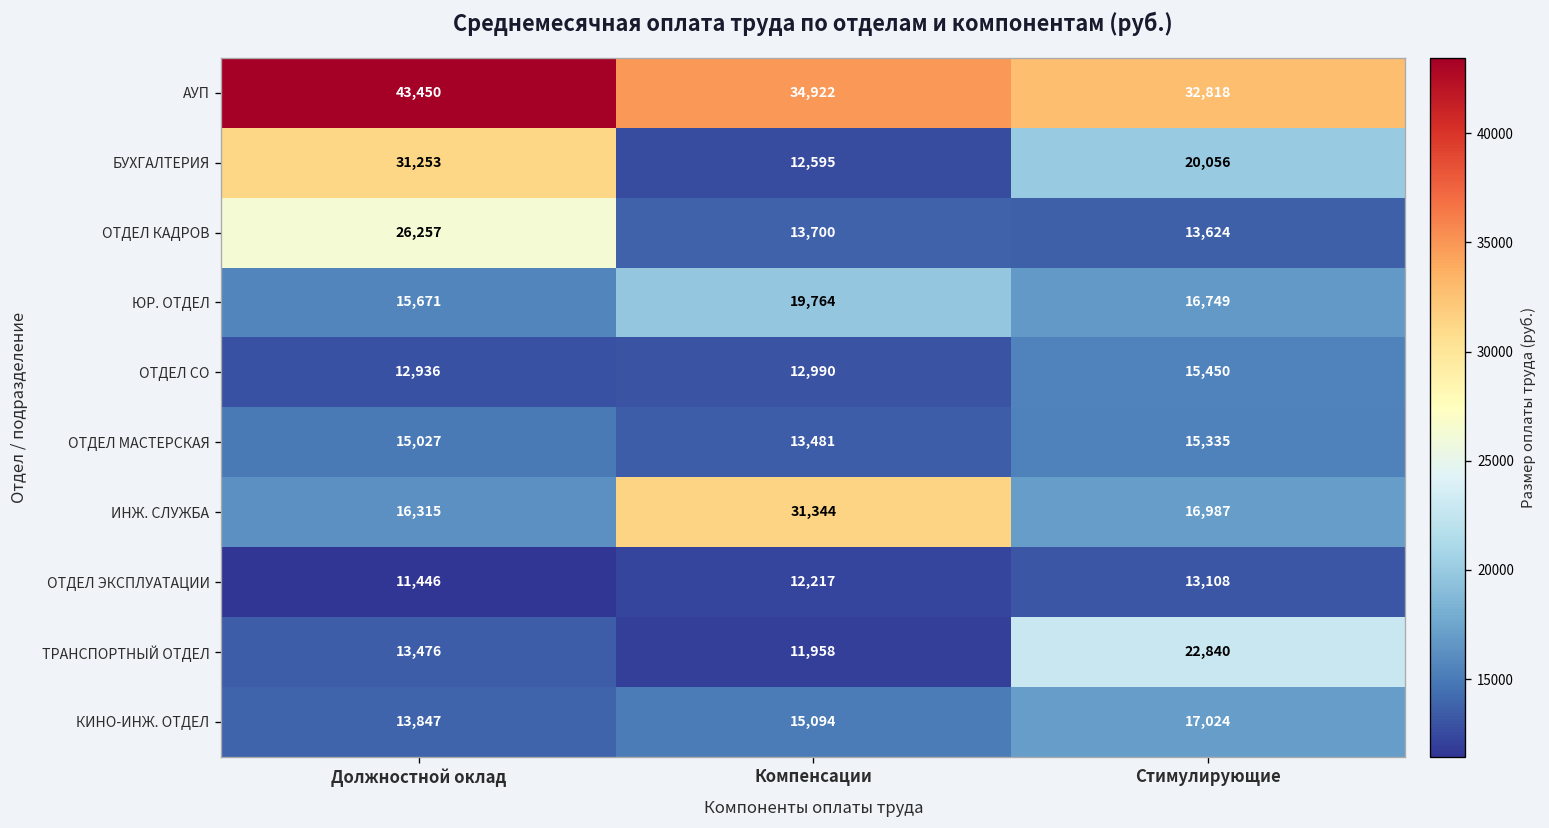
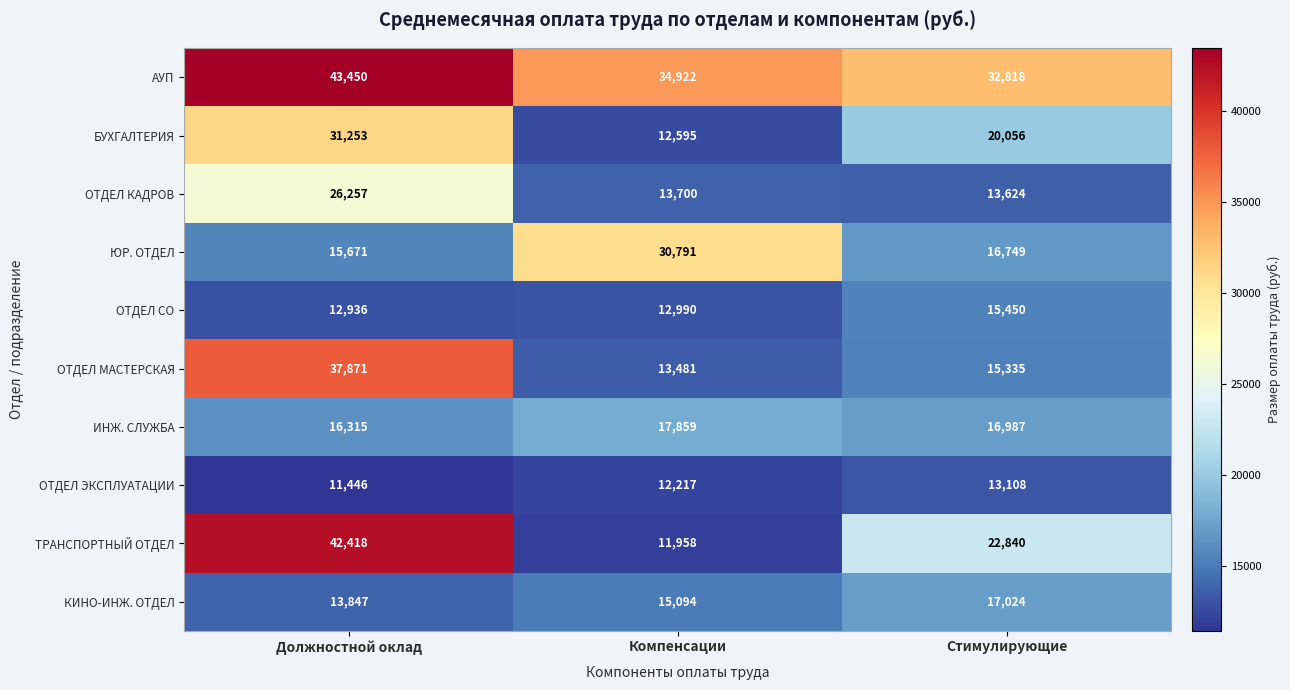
ЮР. ОТДЕЛ, Компенсации: 19,764 -> 30,791
ОТДЕЛ МАСТЕРСКАЯ, Должностной оклад: 15,027 -> 37,871
ИНЖ. СЛУЖБА, Компенсации: 31,344 -> 17,859
ТРАНСПОРТНЫЙ ОТДЕЛ, Должностной оклад: 13,476 -> 42,418
